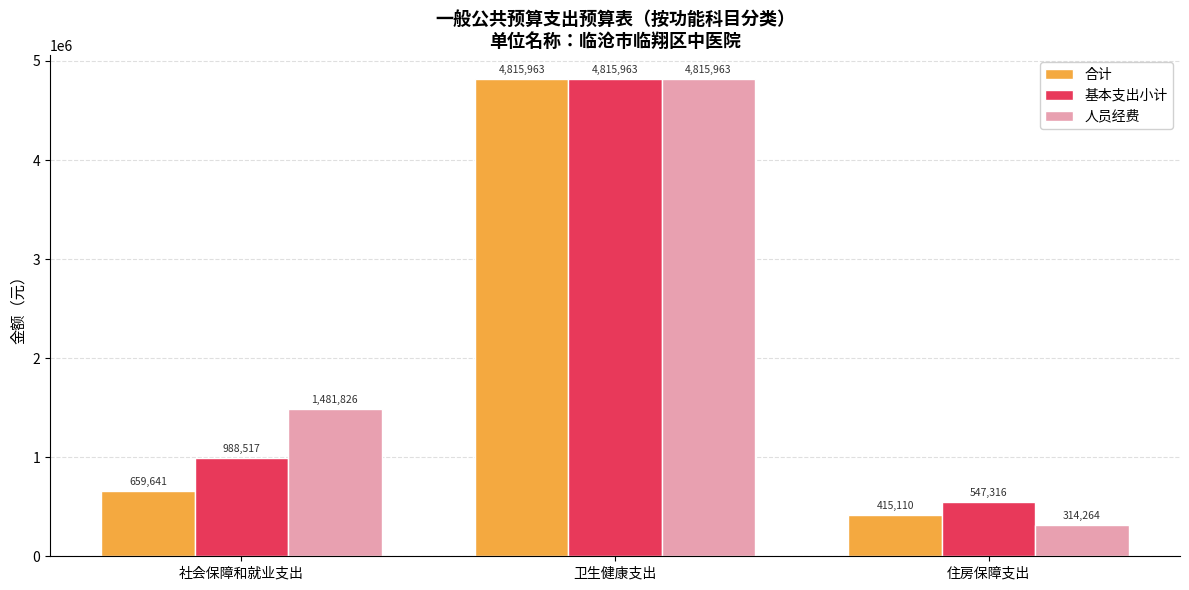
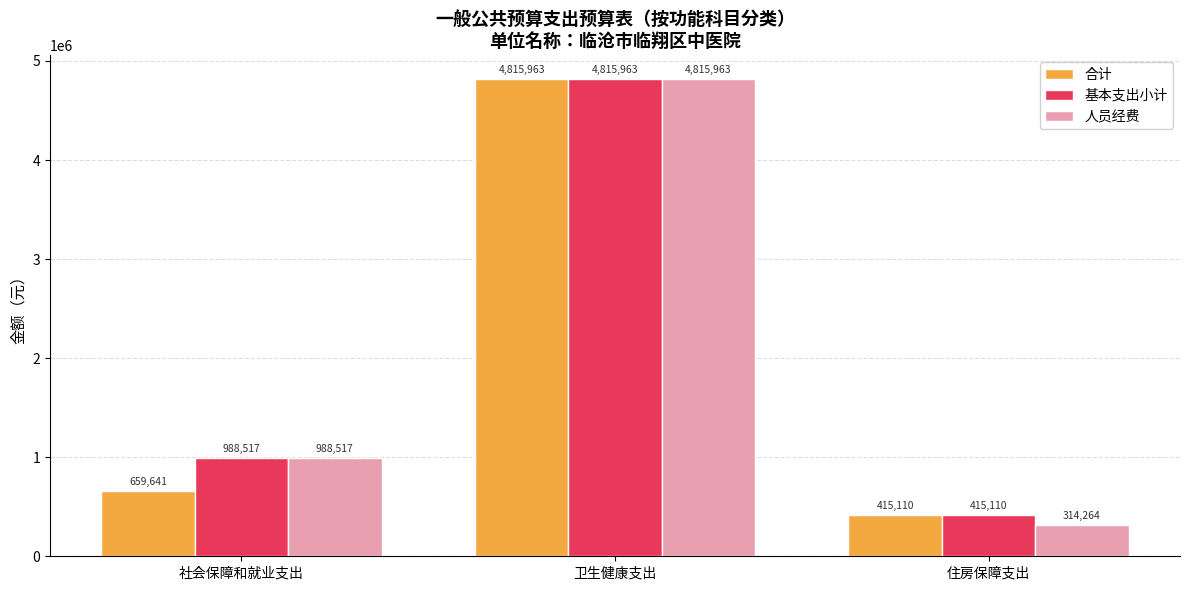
人员经费, 社会保障和就业支出: 1,481,826 -> 988,517
基本支出小计, 住房保障支出: 547,316 -> 415,110
